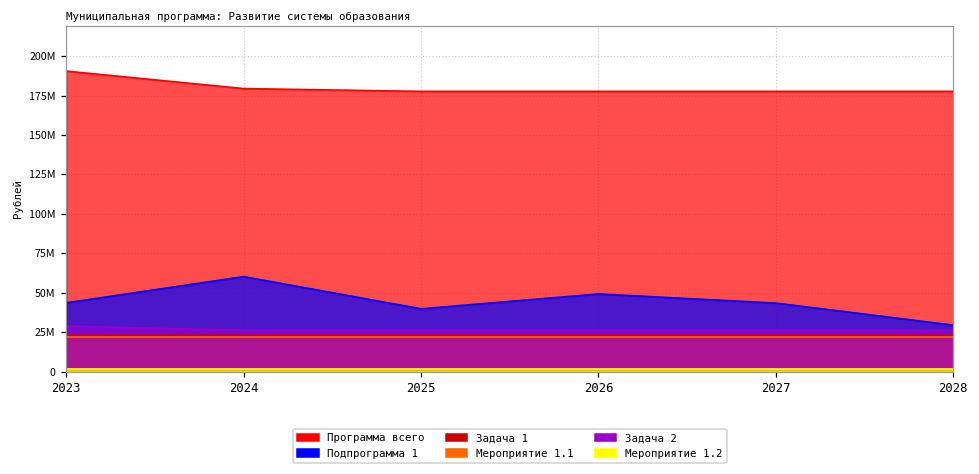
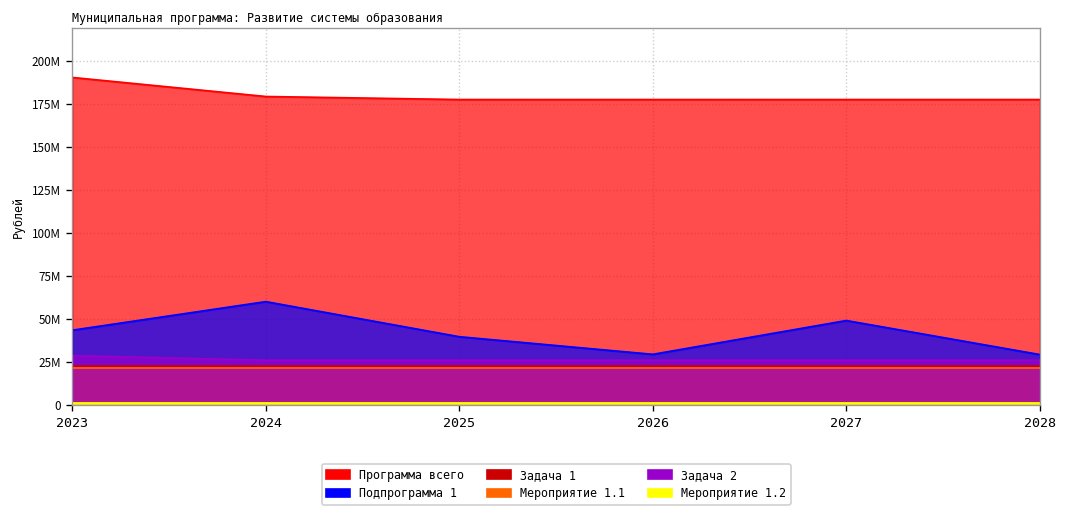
Подпрограмма 1, 2026: 49000000 -> 30000000
Подпрограмма 1, 2027: 43000000 -> 49000000
